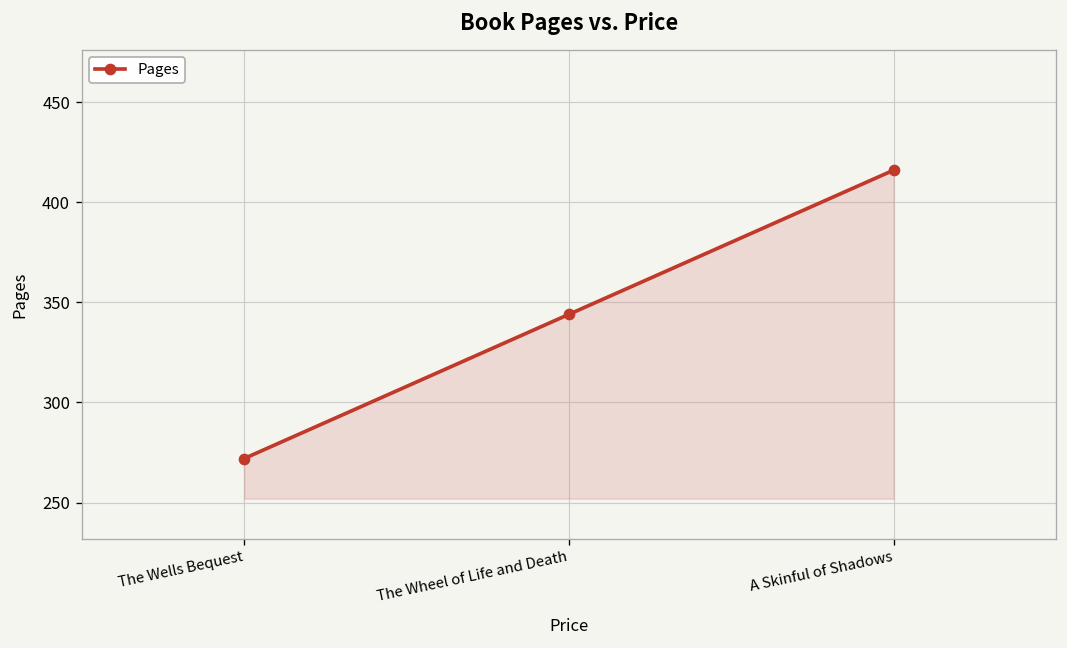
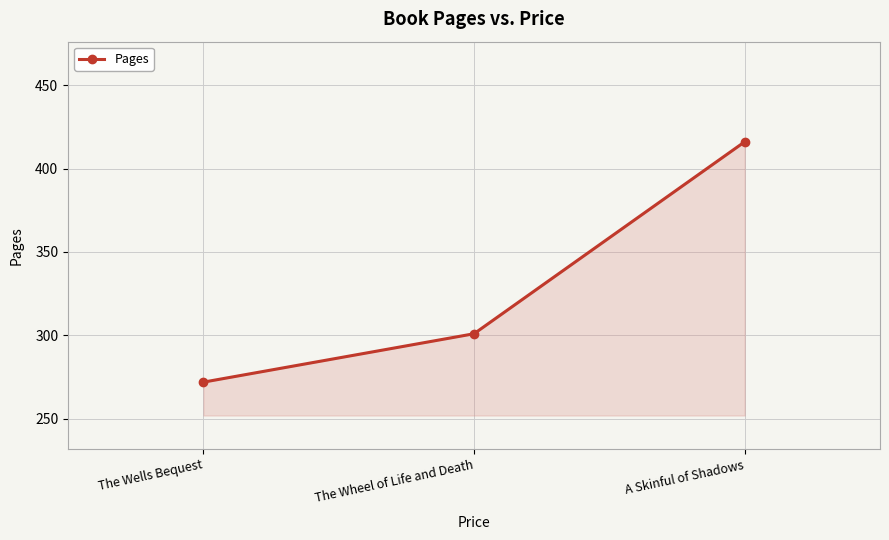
The Wheel of Life and Death: 344 -> 301
